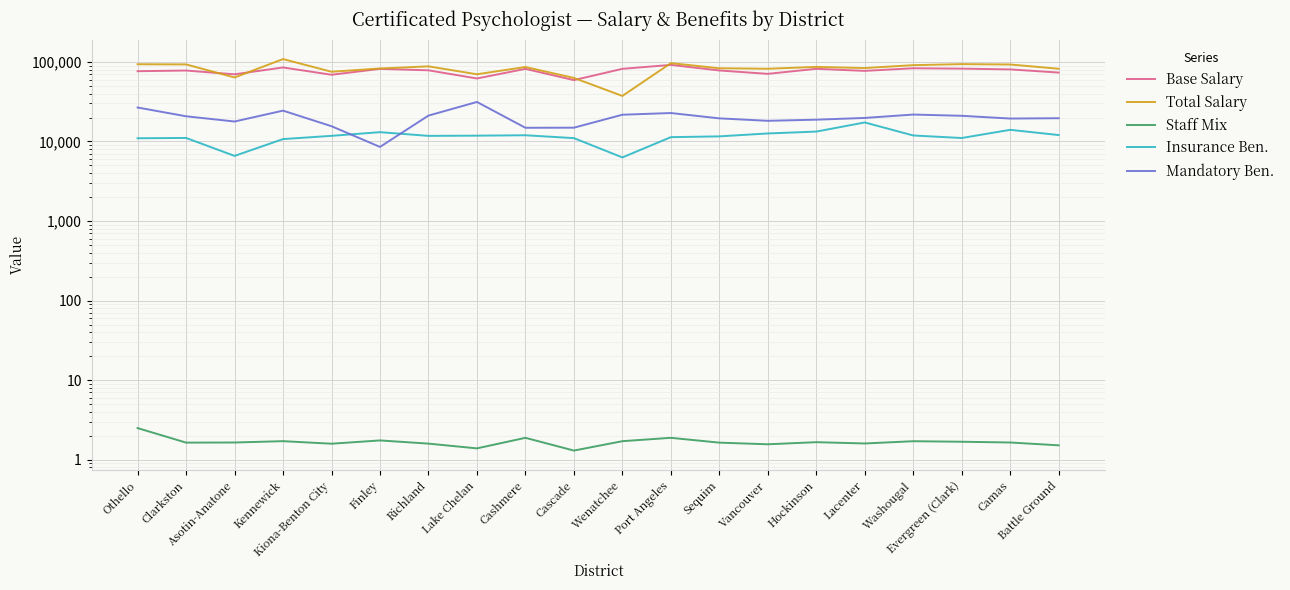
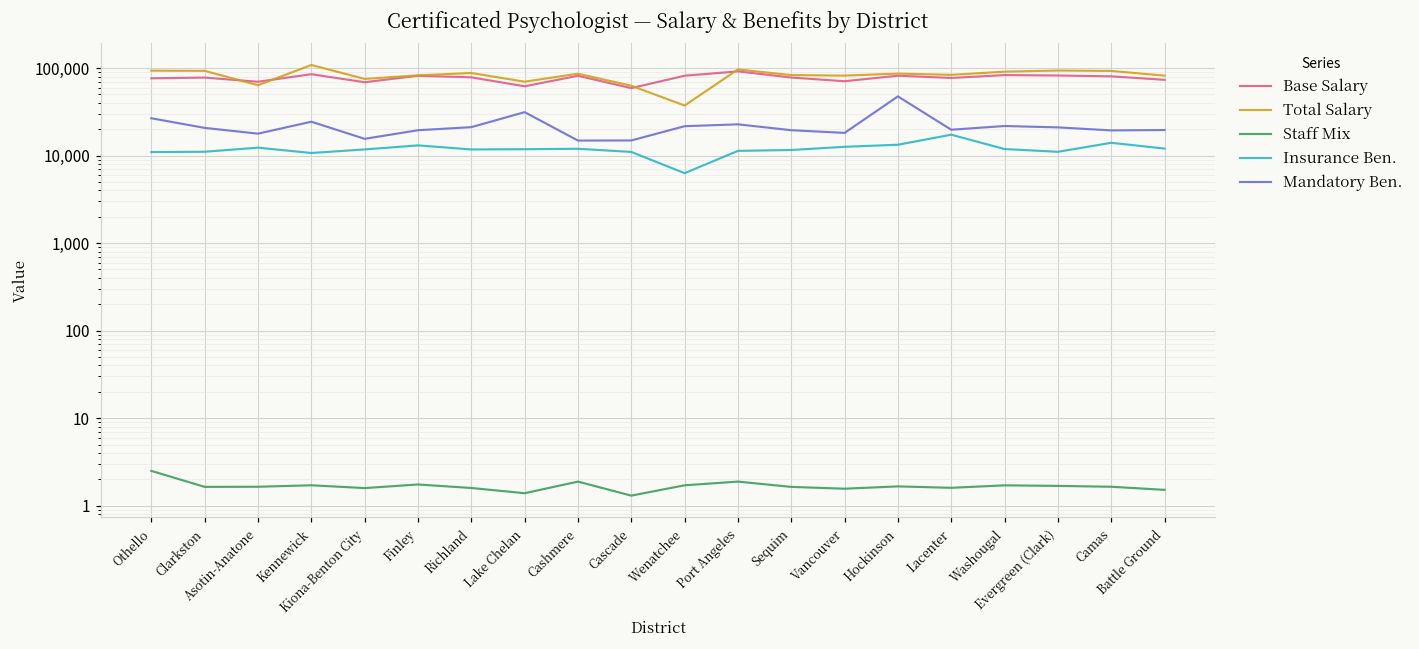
Insurance Ben., Asotin-Anatone: 7,000 -> 12,000
Mandatory Ben., Finley: 9,000 -> 19,000
Mandatory Ben., Hockinson: 19,000 -> 50,000
